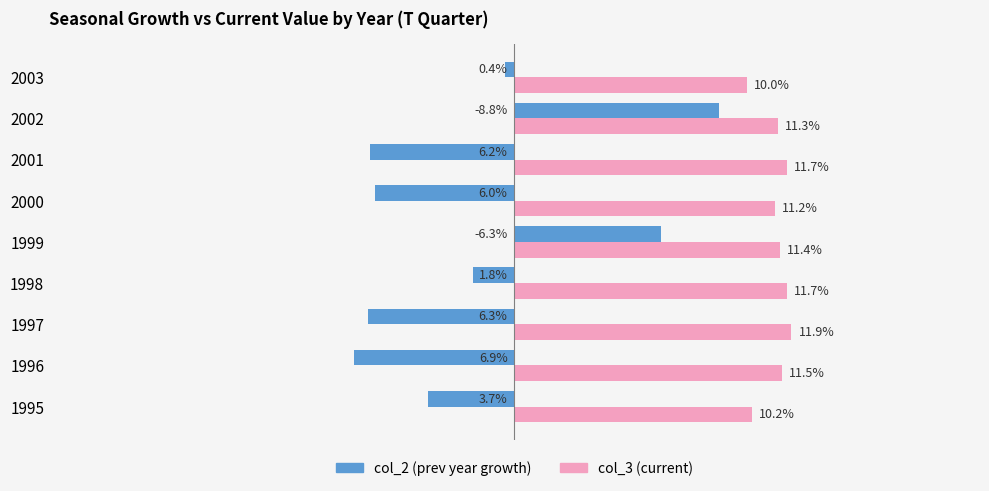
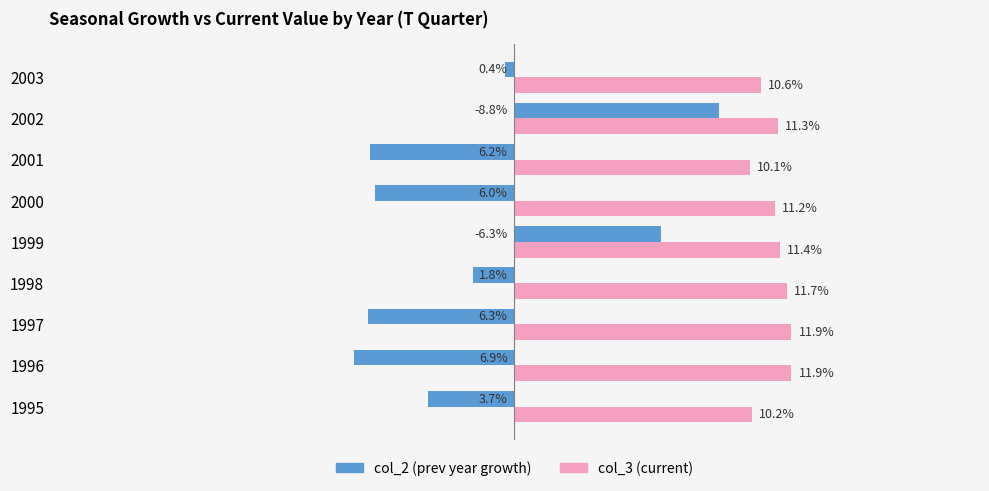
col_3 (current), 2003: 10.0% -> 10.6%
col_3 (current), 2001: 11.7% -> 10.1%
col_3 (current), 1996: 11.5% -> 11.9%
